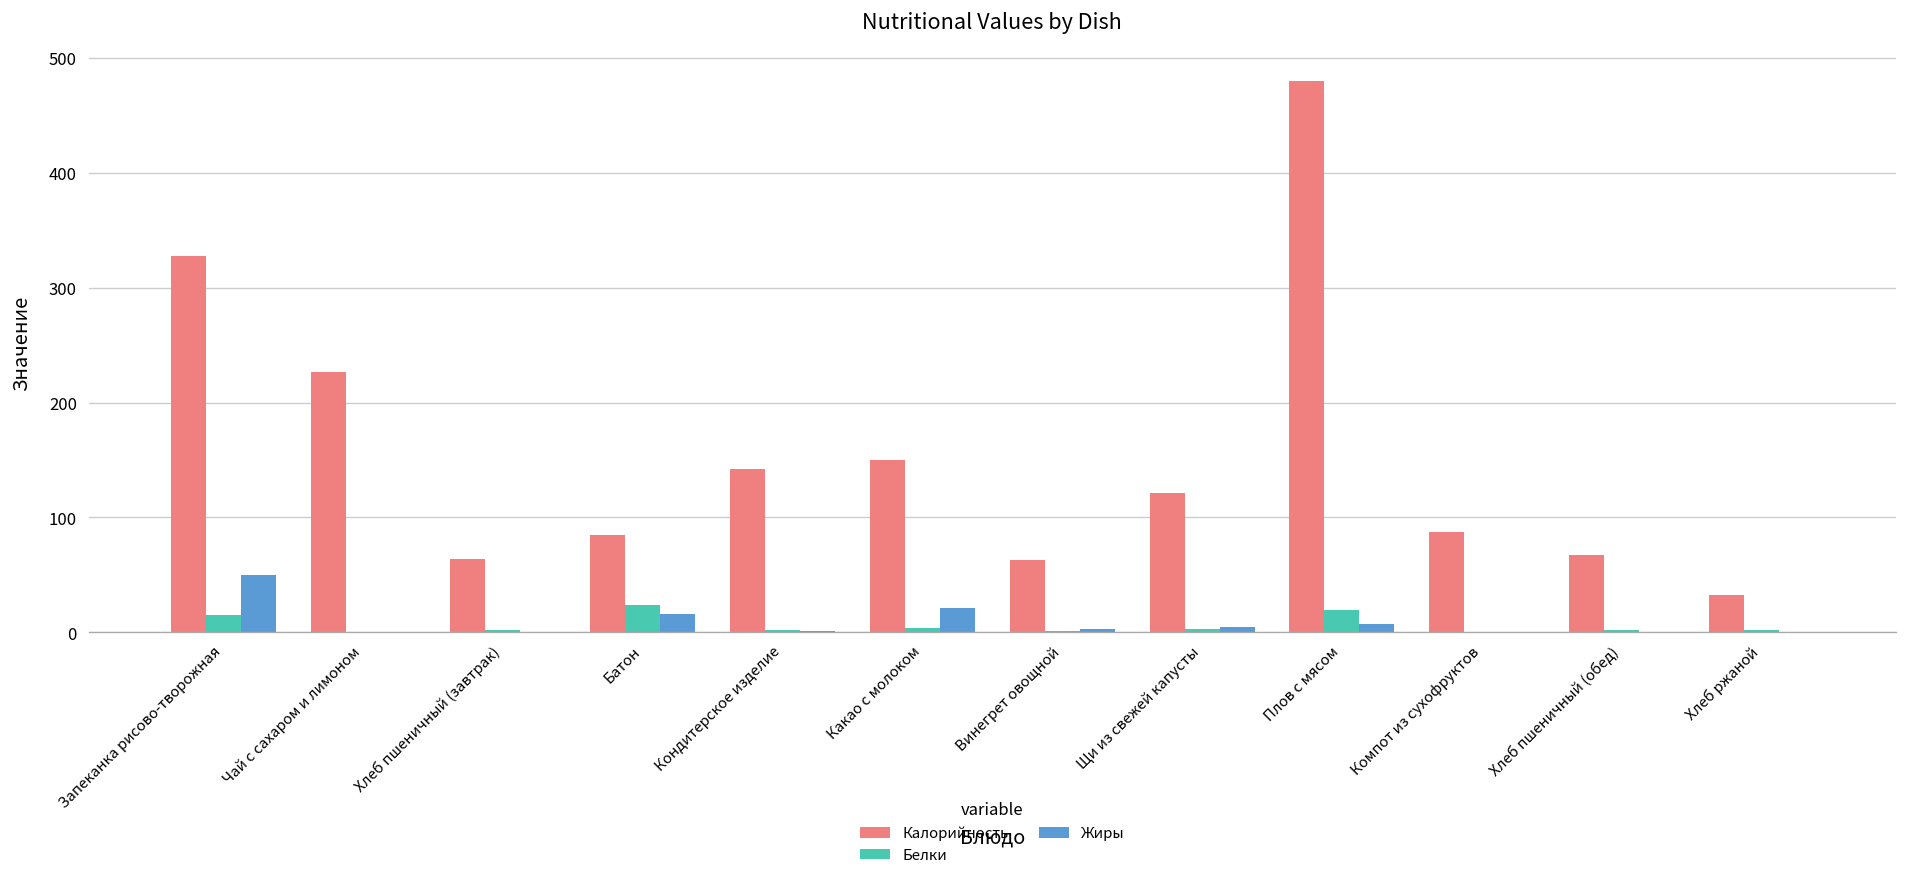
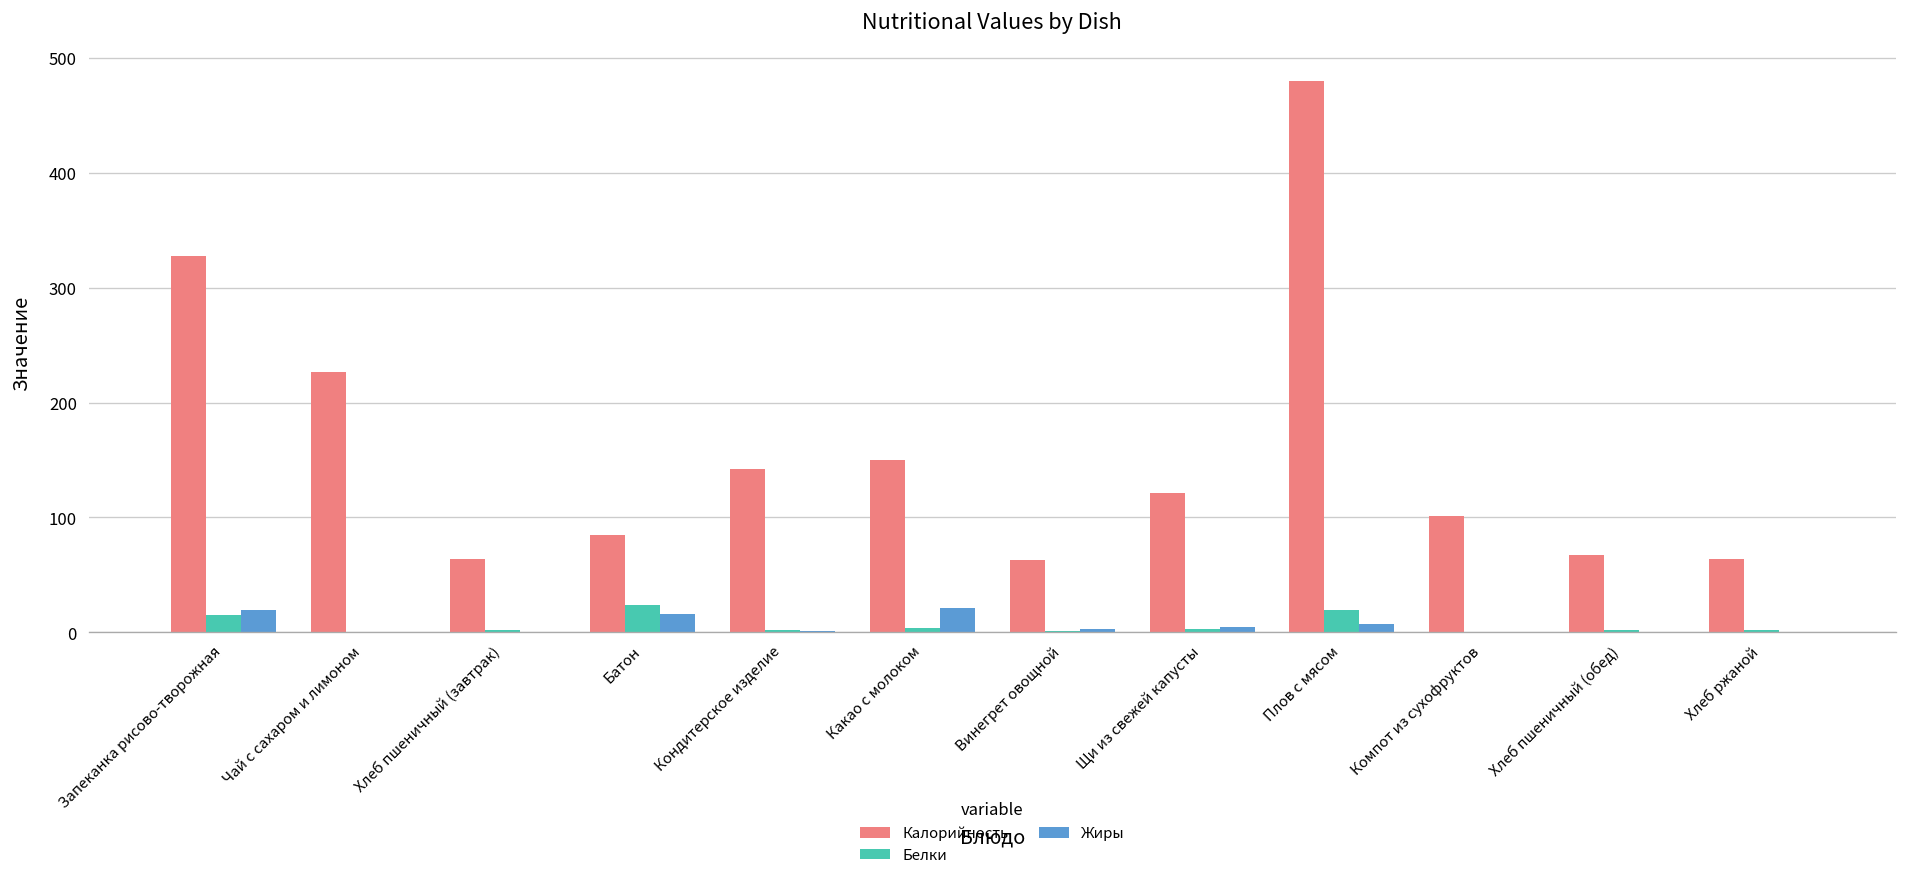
Жиры, Запеканка рисово-творожная: 50 -> 20
Калорийность, Компот из сухофруктов: 90 -> 100
Калорийность, Хлеб ржаной: 30 -> 60
